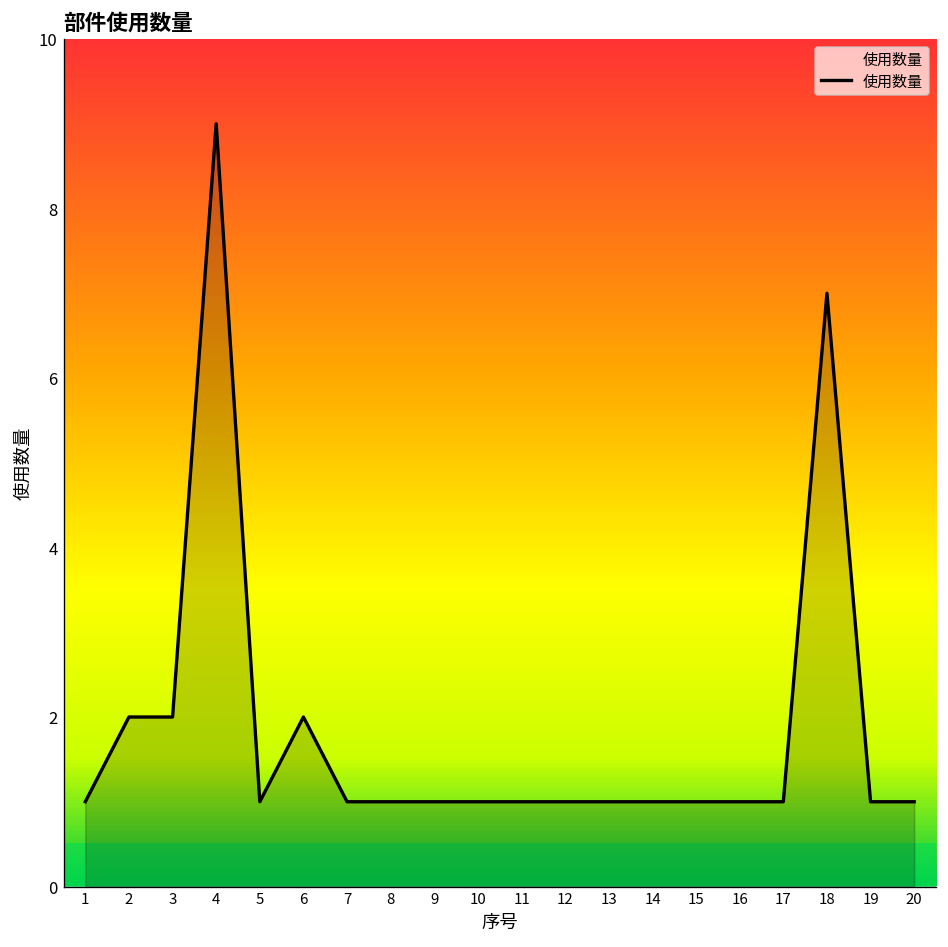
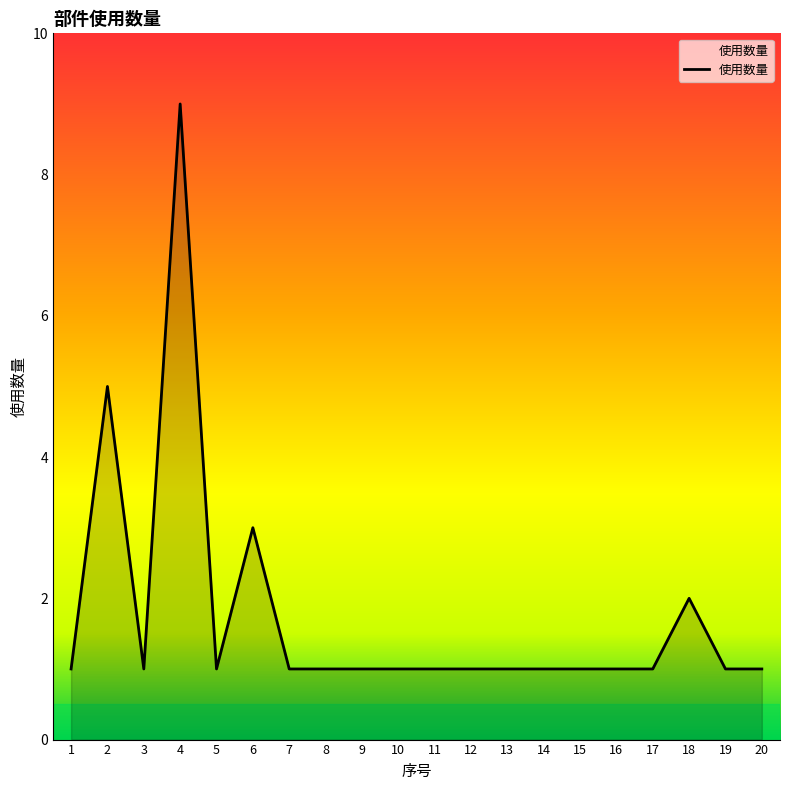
2: 2 -> 5
3: 2 -> 1
6: 2 -> 3
18: 7 -> 2
